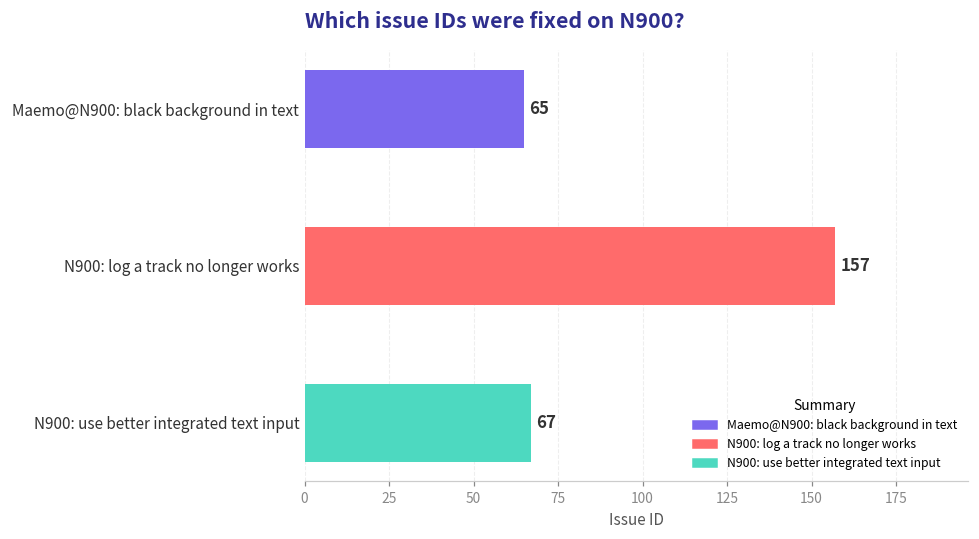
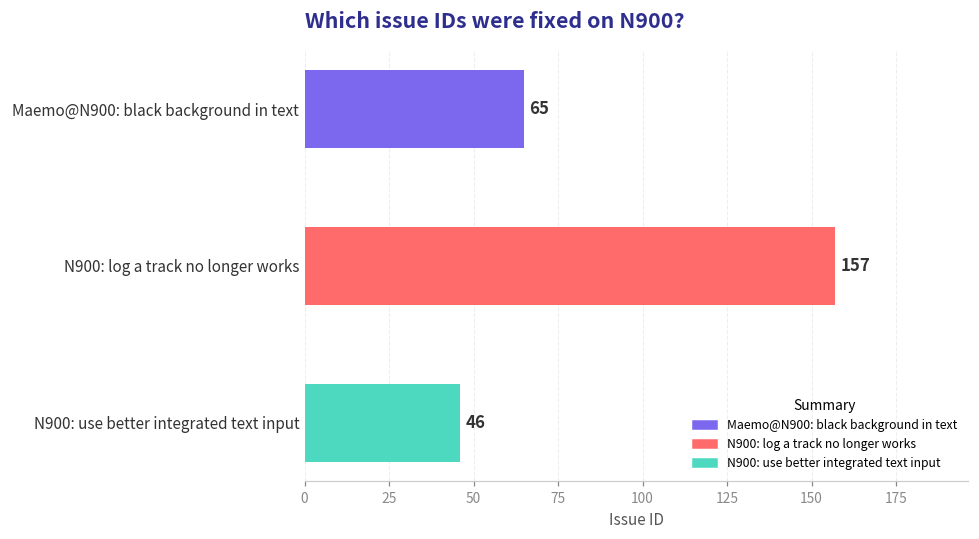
N900: use better integrated text input: 67 -> 46
